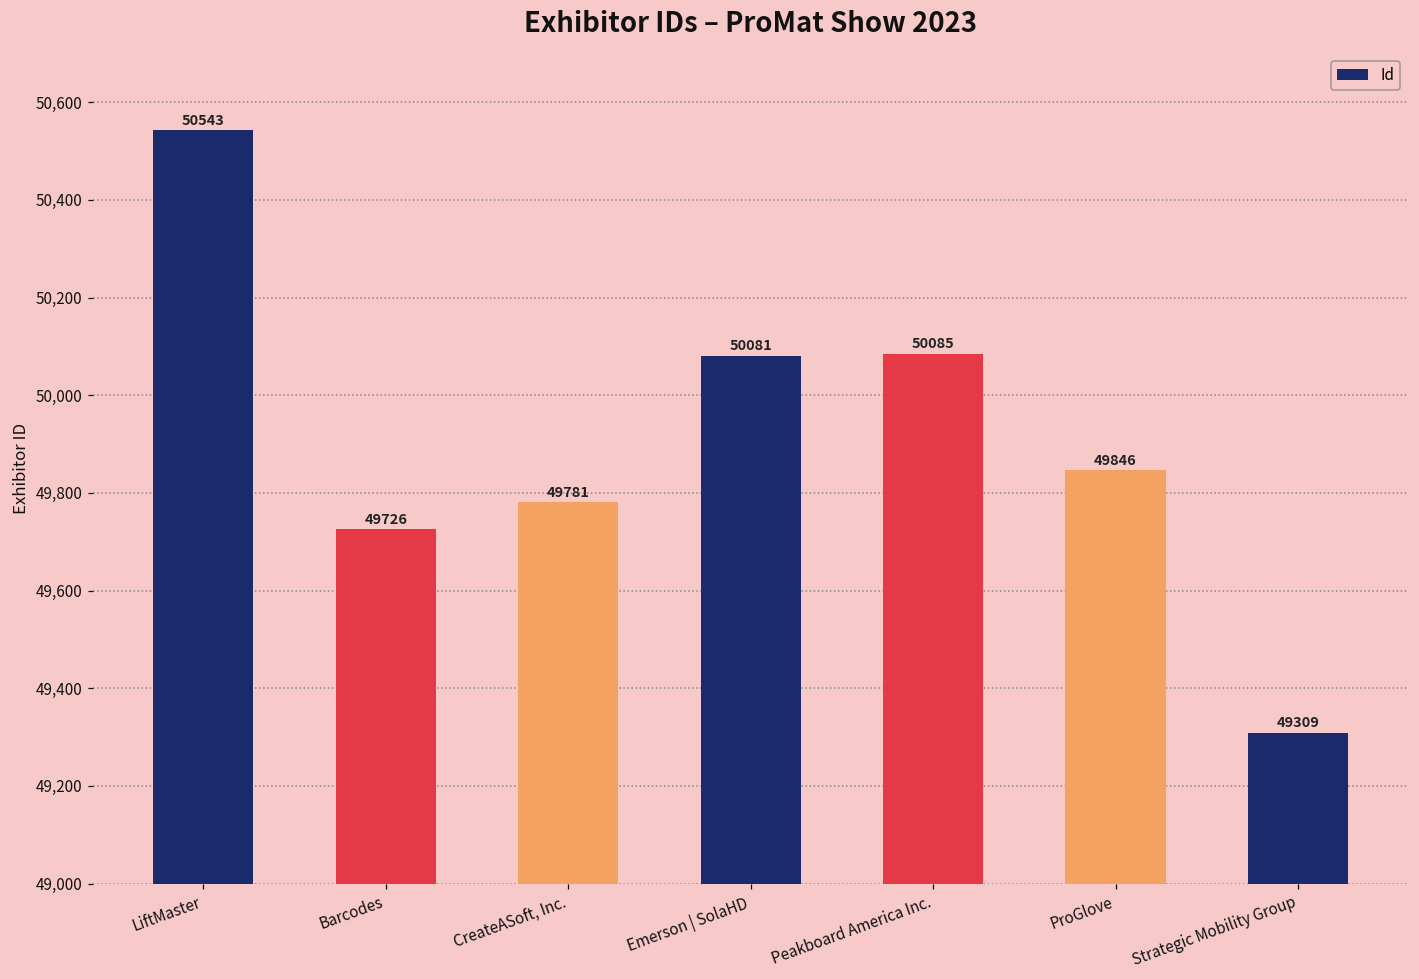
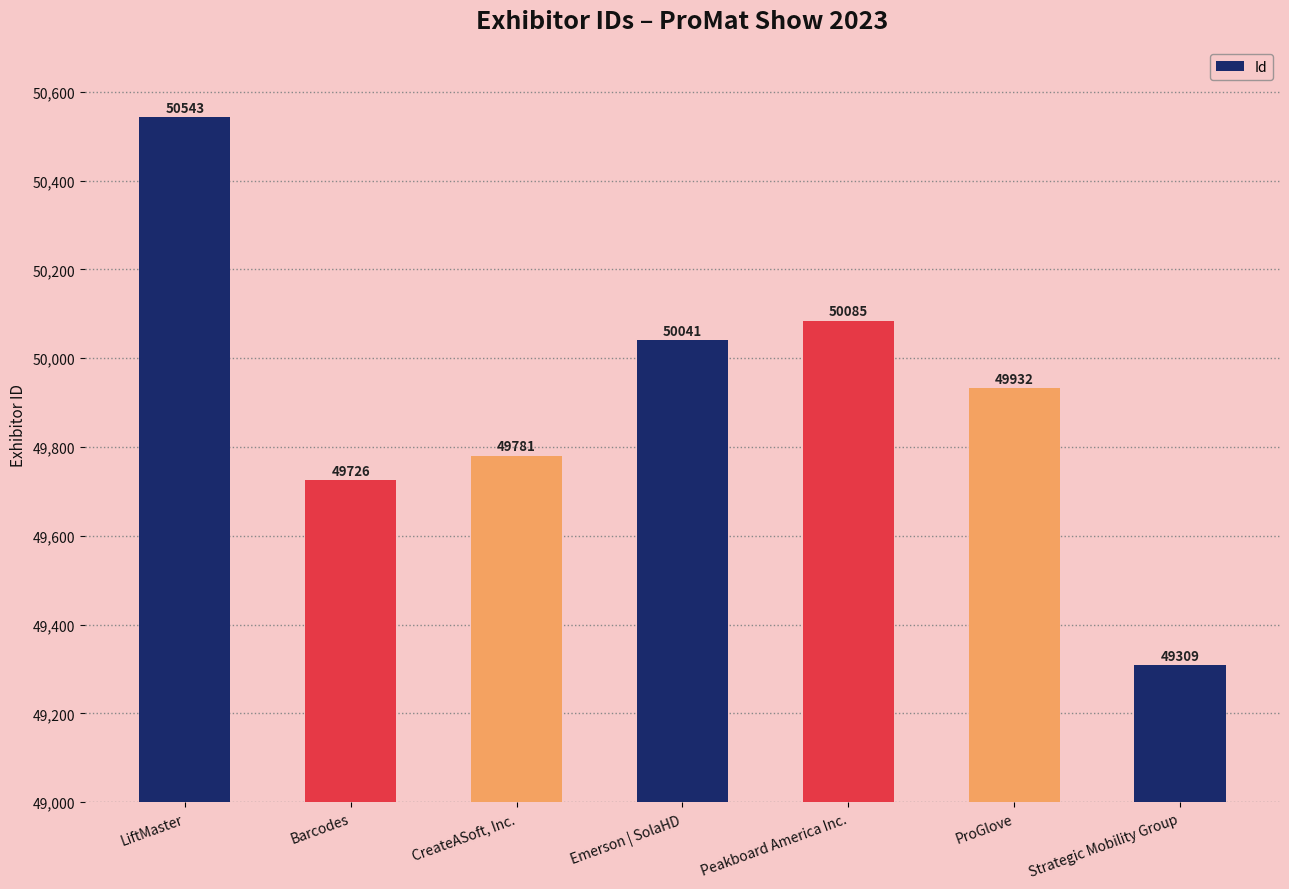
Emerson | SolaHD: 50081 -> 50041
ProGlove: 49846 -> 49932
